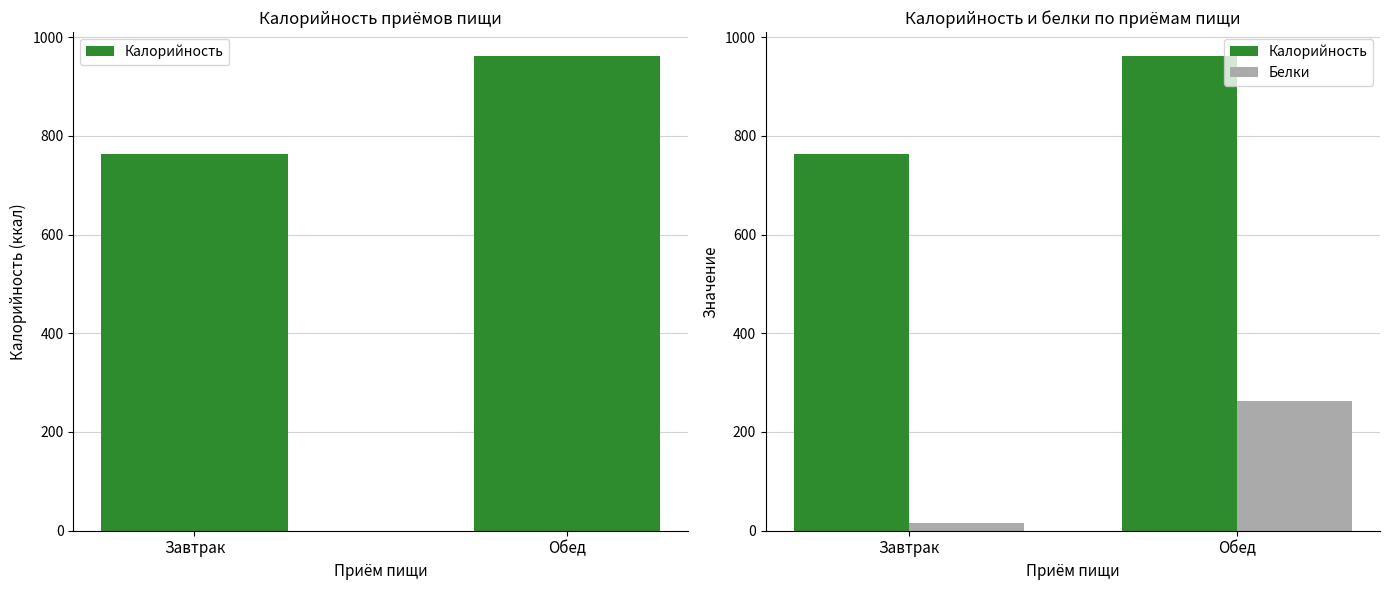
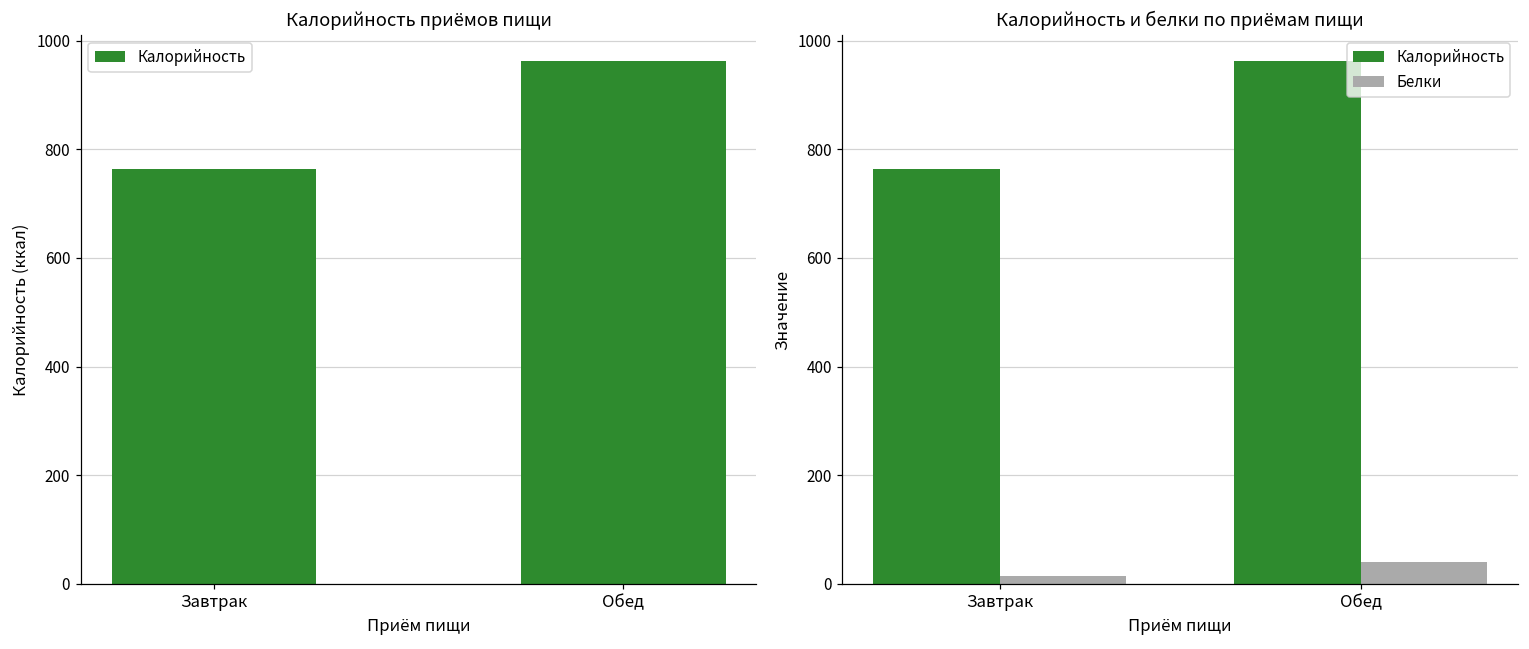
Калорийность и белки по приёмам пищи, Белки, Обед: 260 -> 40
